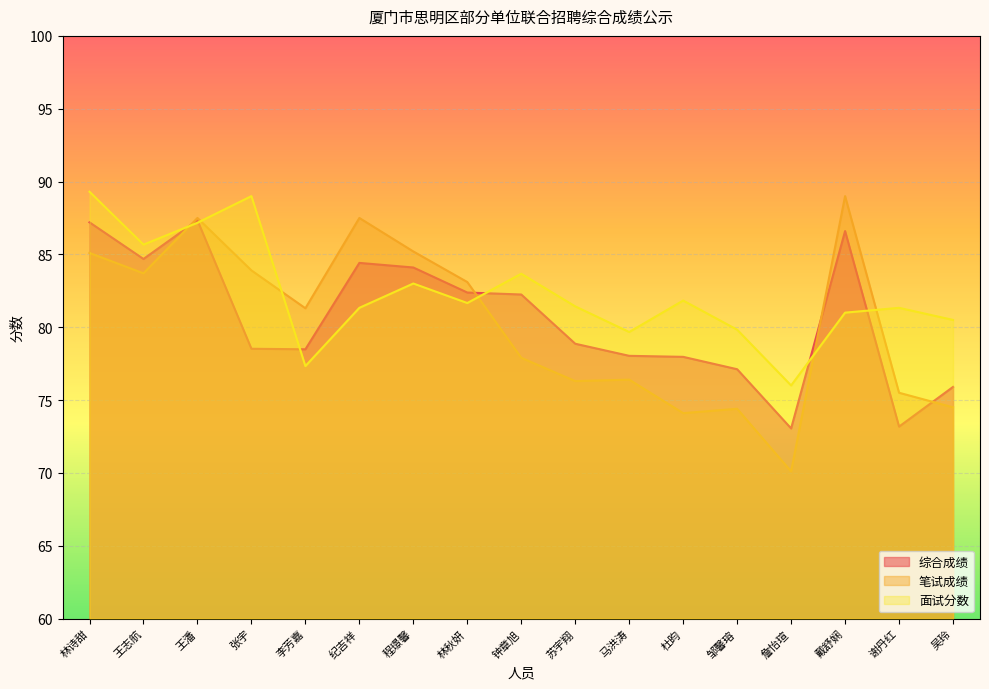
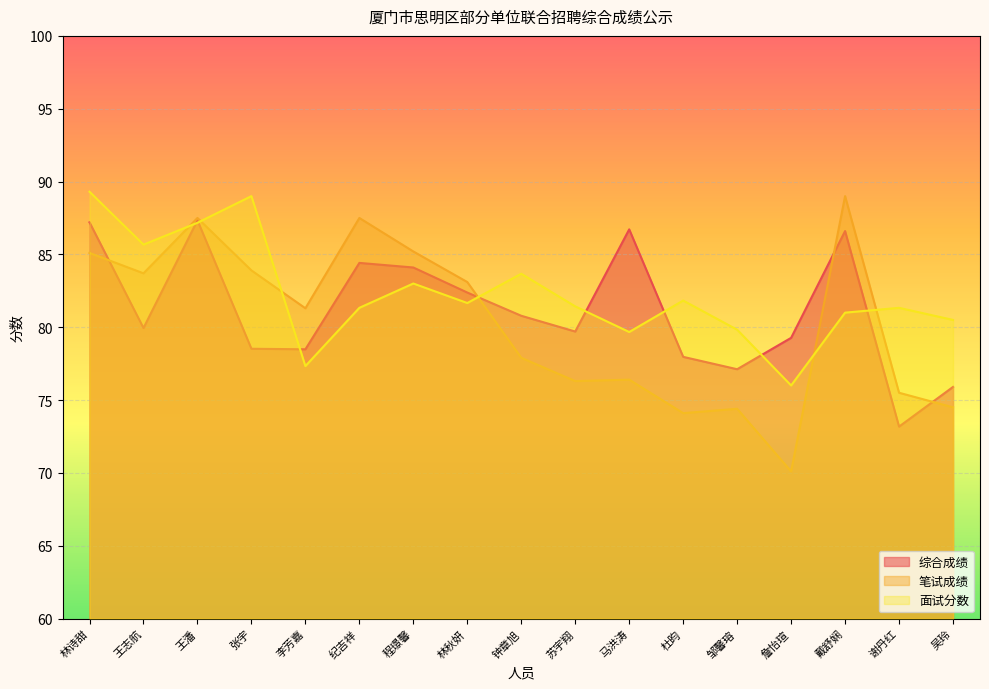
综合成绩, 王志航: 84.7 -> 79.9
综合成绩, 钟章旭: 82.2 -> 80.8
综合成绩, 苏宇翔: 78.9 -> 79.7
综合成绩, 马洪涛: 78.0 -> 86.7
综合成绩, 詹怡瑄: 73.1 -> 79.3
